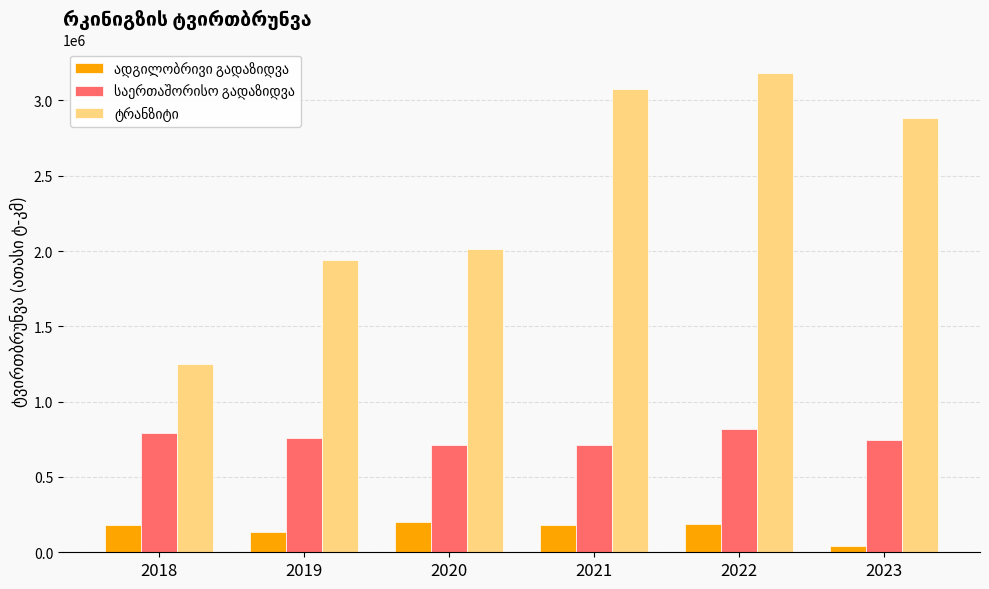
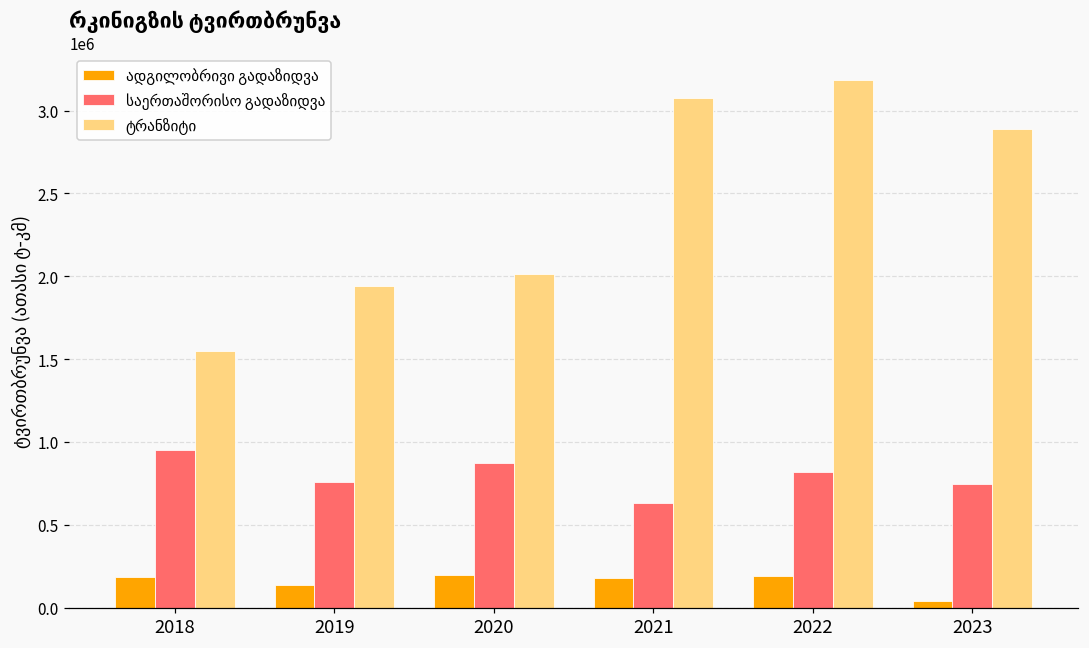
საერთაშორისო გადაზიდვა, 2018: 790000 -> 950000
ტრანზიტი, 2018: 1250000 -> 1550000
საერთაშორისო გადაზიდვა, 2020: 710000 -> 870000
საერთაშორისო გადაზიდვა, 2021: 710000 -> 630000
